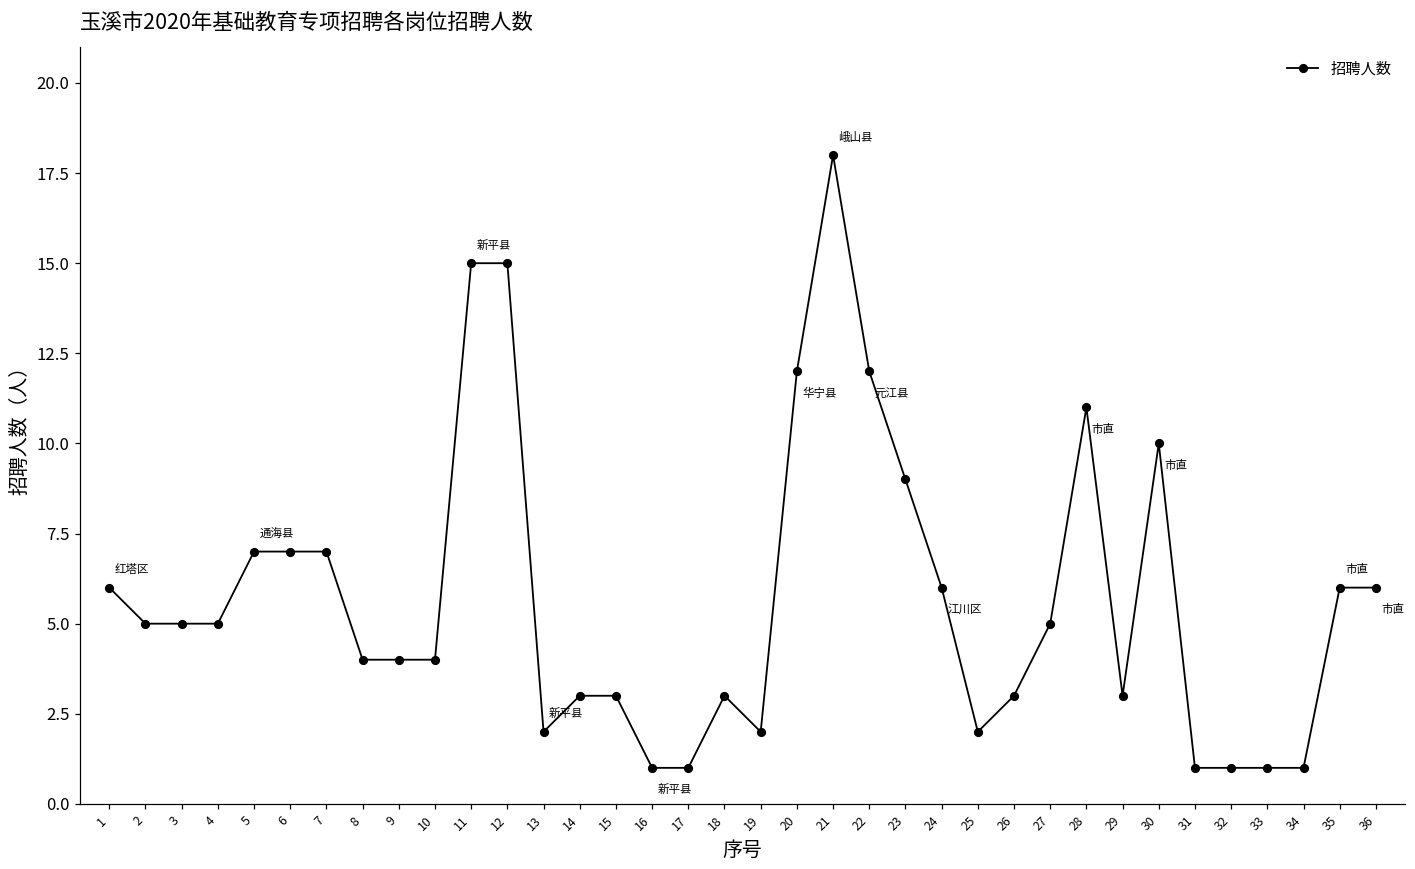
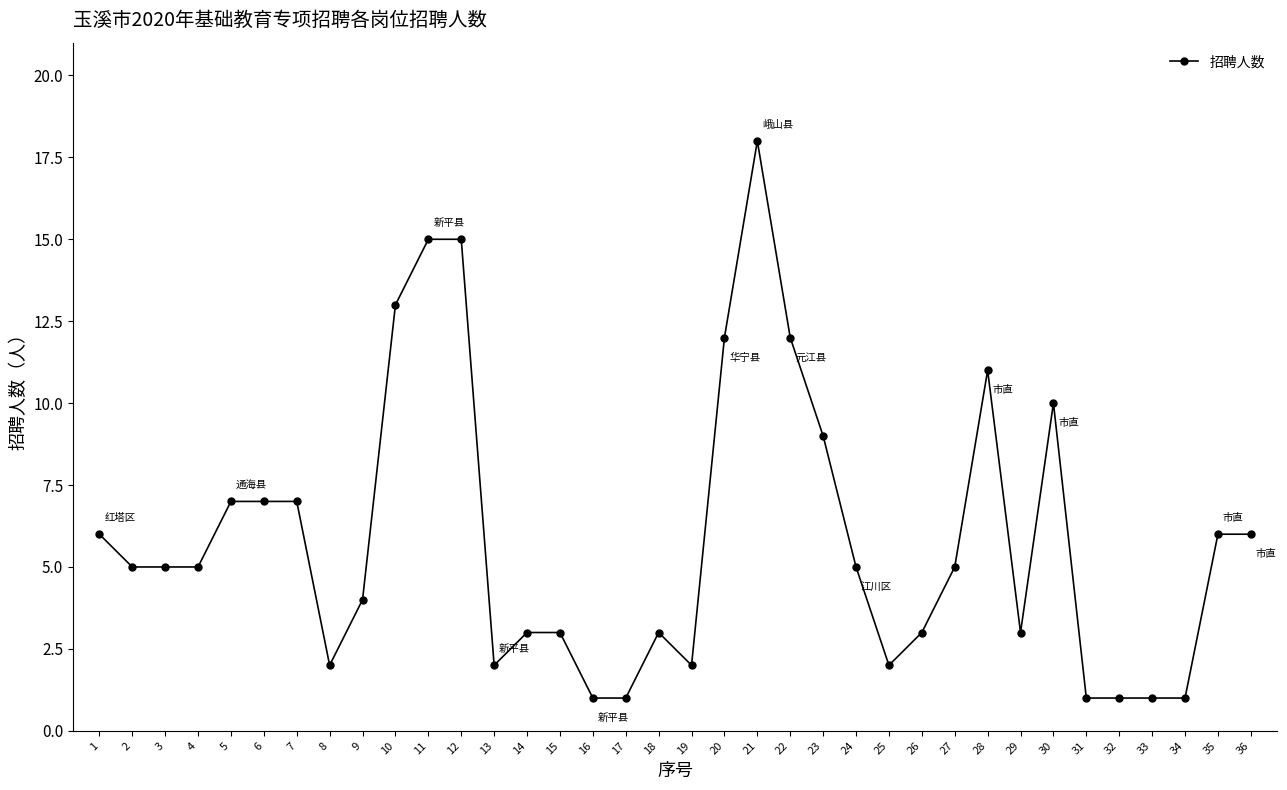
8: 4 -> 2
10: 4 -> 13
24: 6 -> 5
